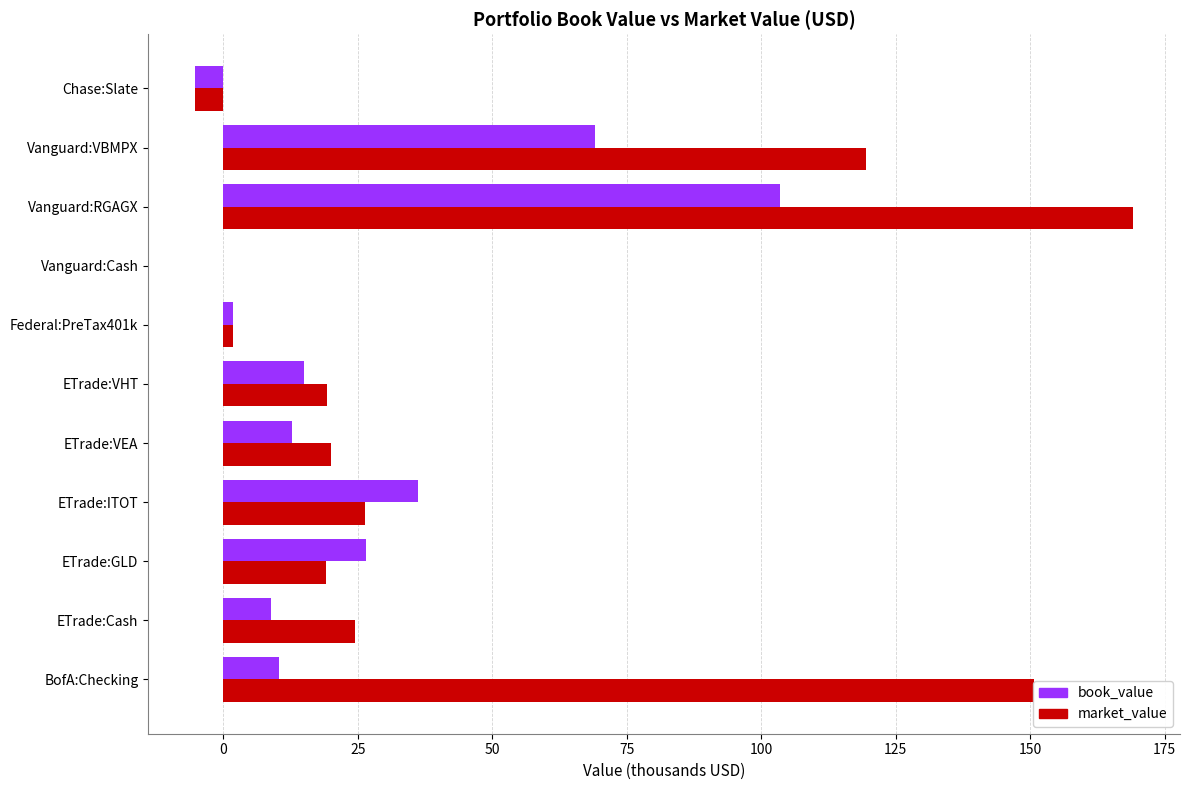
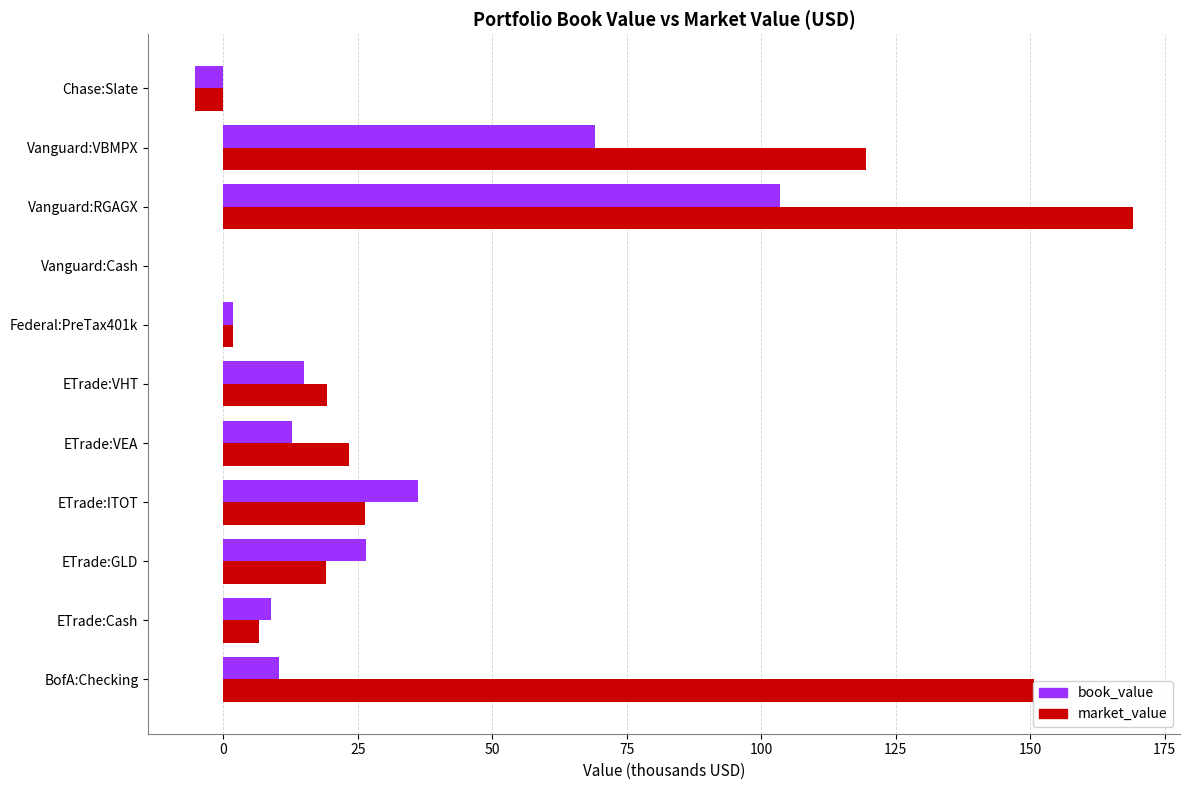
market_value, ETrade:VEA: 20 -> 23
market_value, ETrade:Cash: 24 -> 7
